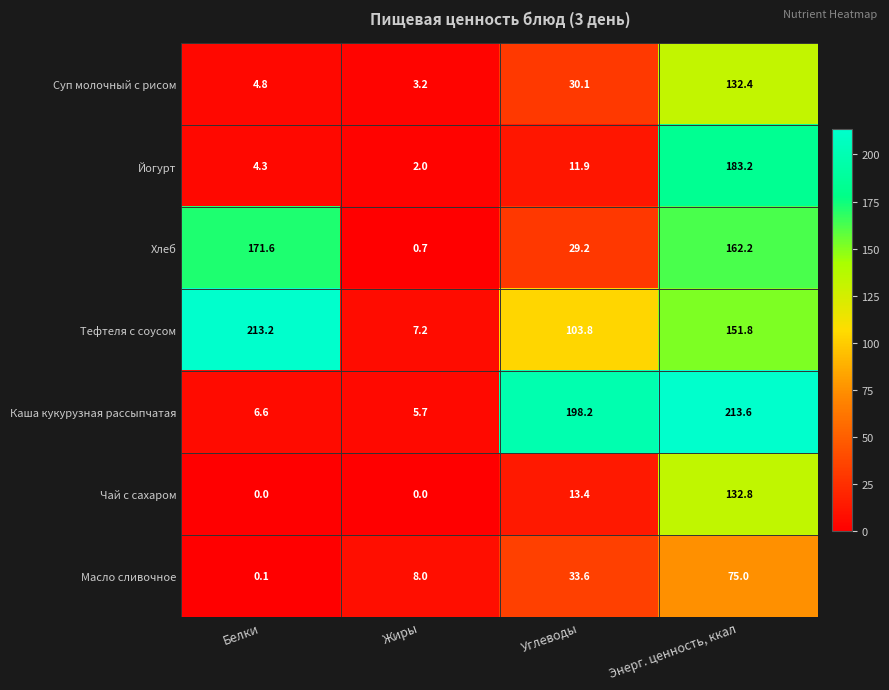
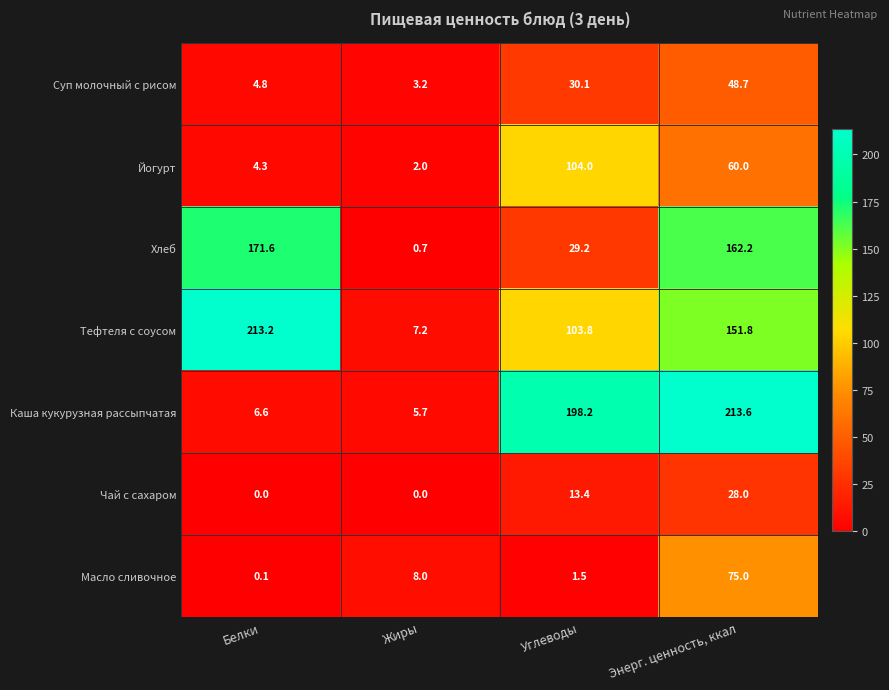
Суп молочный с рисом, Энерг. ценность, ккал: 132.4 -> 48.7
Йогурт, Углеводы: 11.9 -> 104.0
Йогурт, Энерг. ценность, ккал: 183.2 -> 60.0
Чай с сахаром, Энерг. ценность, ккал: 132.8 -> 28.0
Масло сливочное, Углеводы: 33.6 -> 1.5
